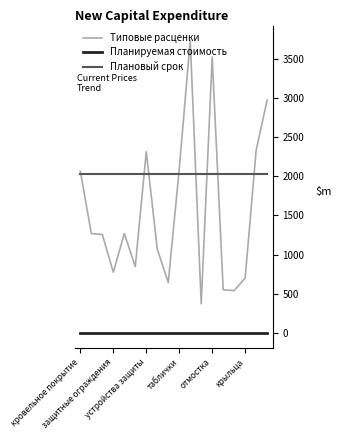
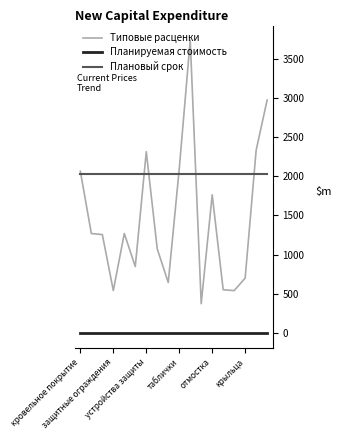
Типовые расценки, защитные ограждения: 800 -> 500
Типовые расценки, отмостка: 3500 -> 1800
